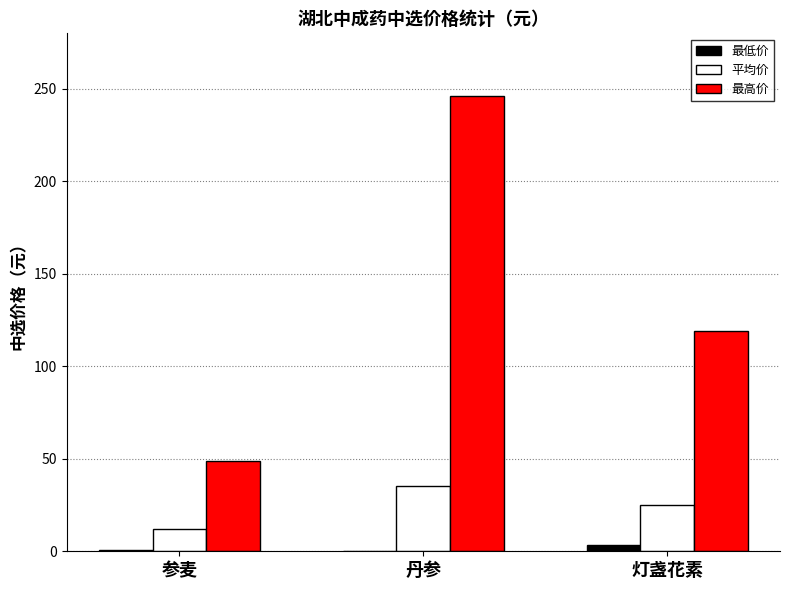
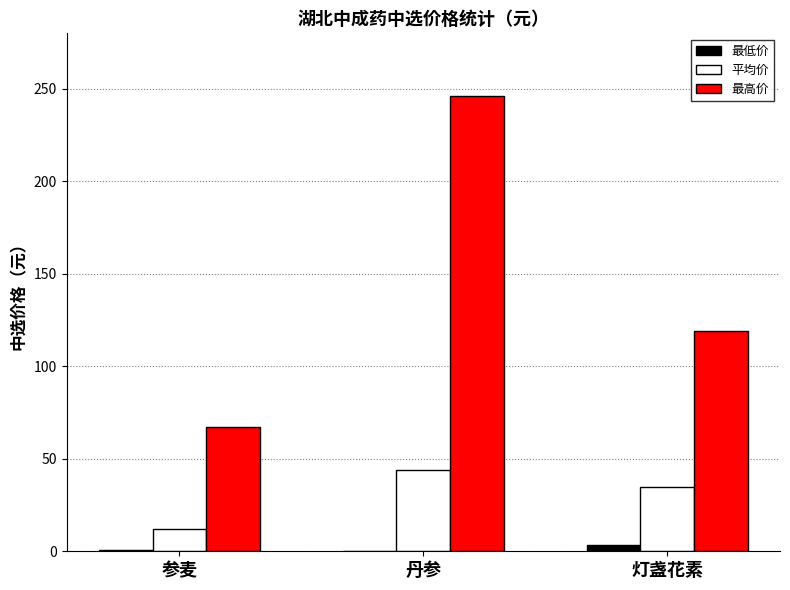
最高价, 参麦: 49 -> 67
平均价, 丹参: 35 -> 44
平均价, 灯盏花素: 25 -> 35
